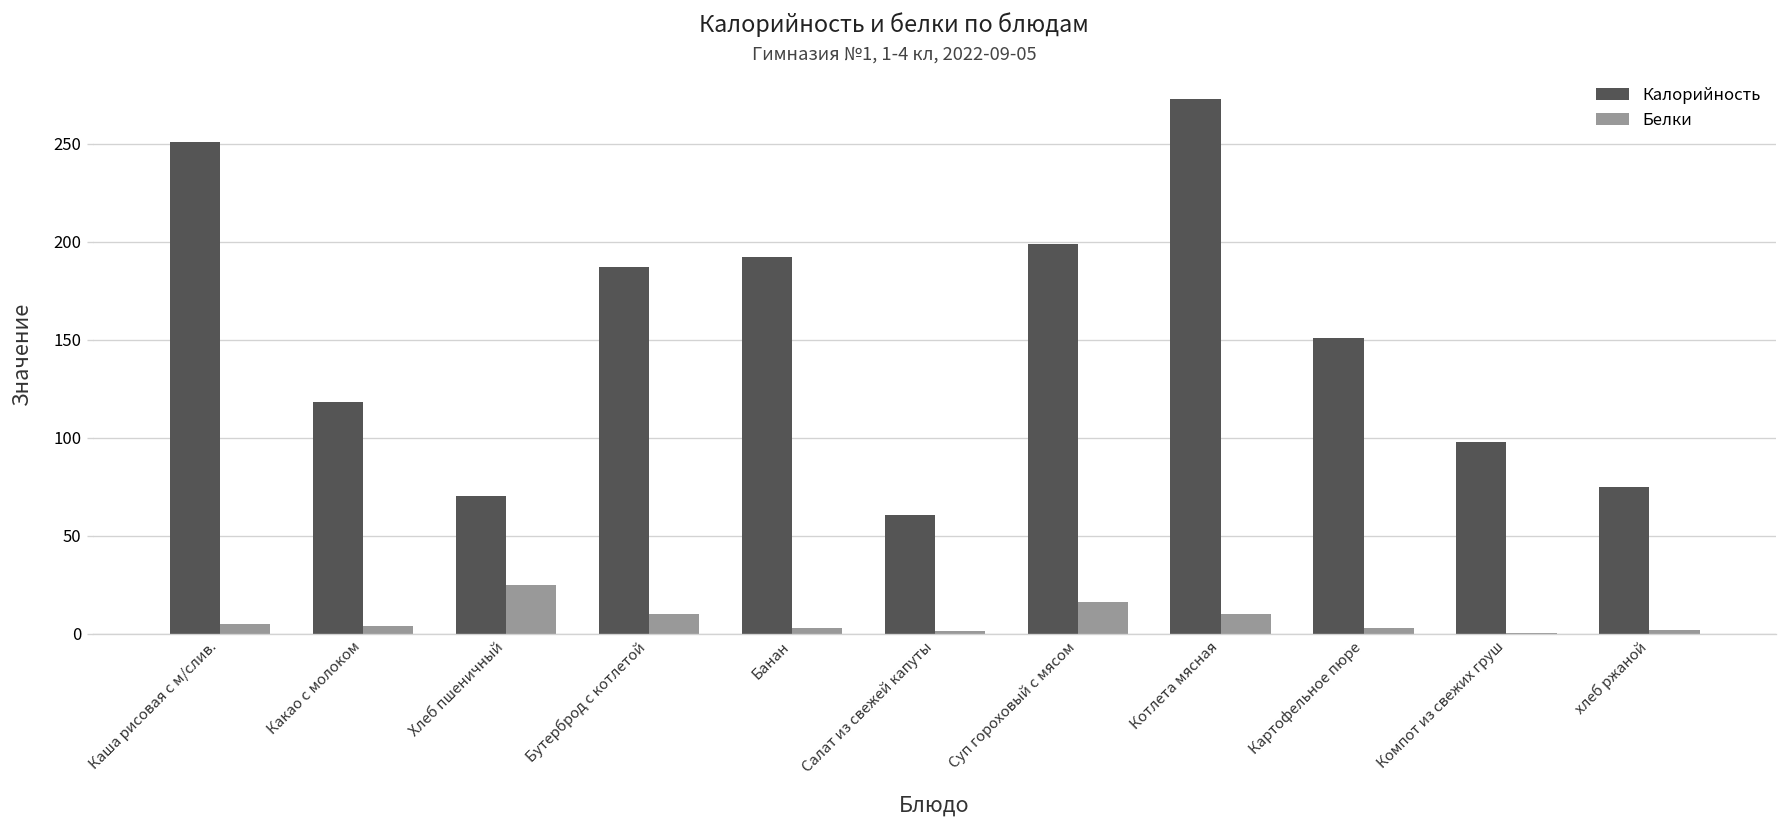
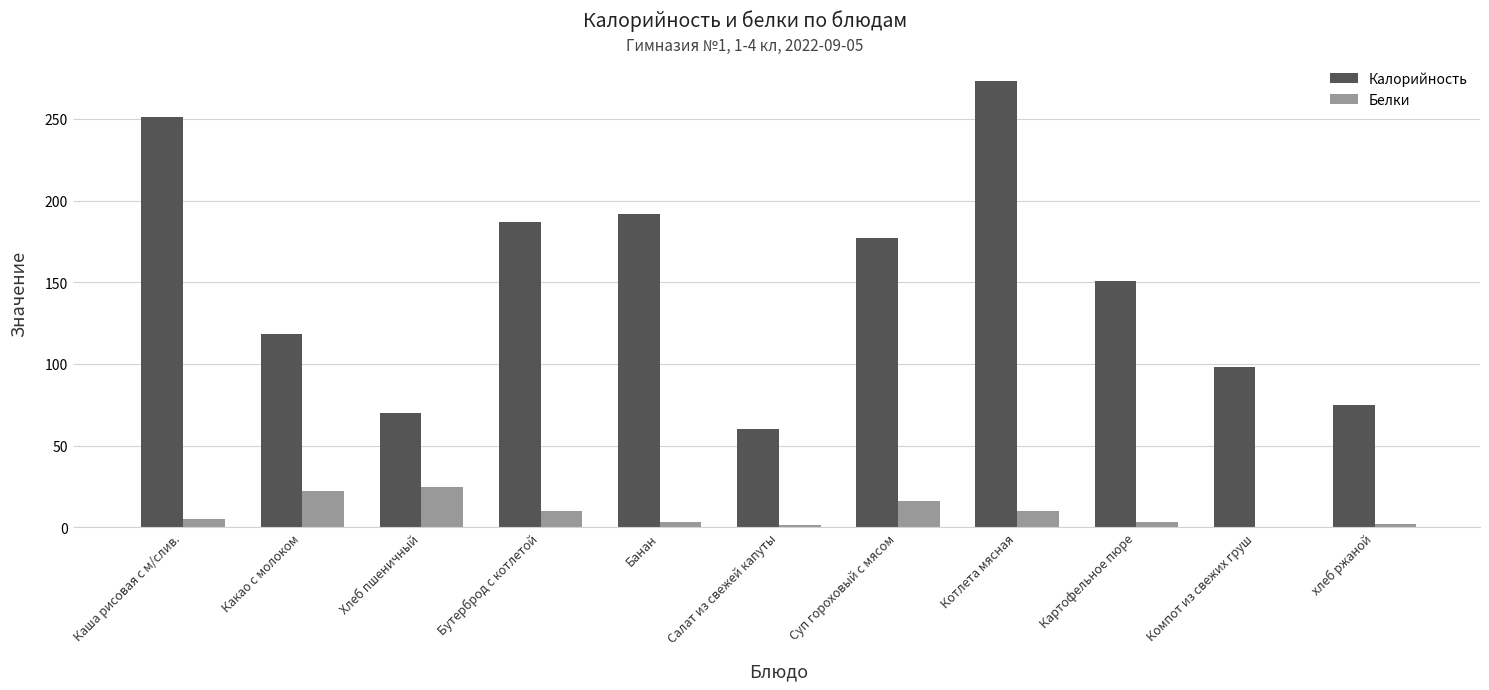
Белки, Какао с молоком: 4 -> 22
Калорийность, Суп гороховый с мясом: 199 -> 177
